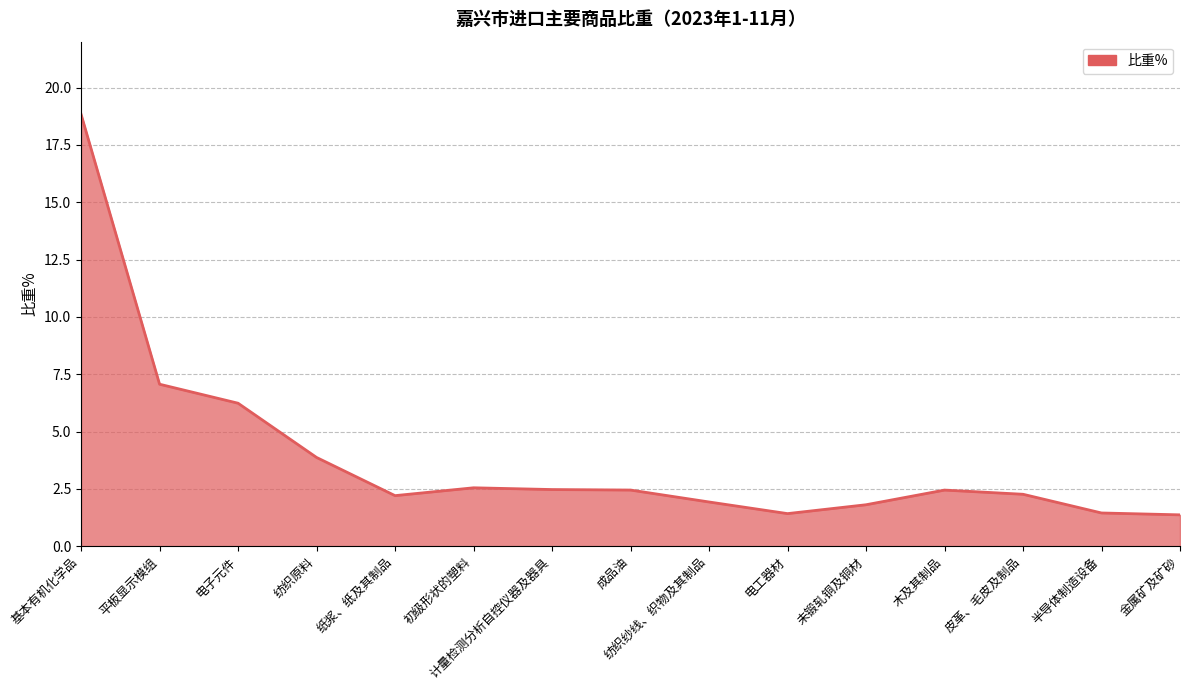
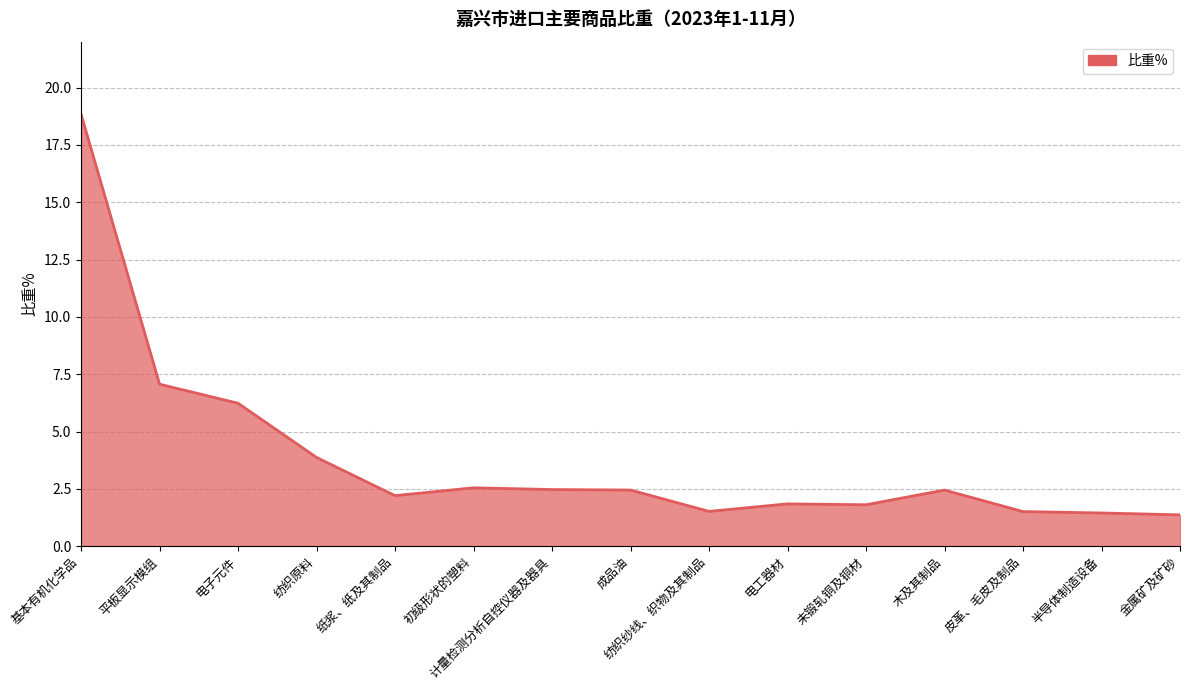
纺织纱线、织物及其制品: 1.9 -> 1.5
电工器材: 1.4 -> 1.8
皮革、毛皮及制品: 2.3 -> 1.5
